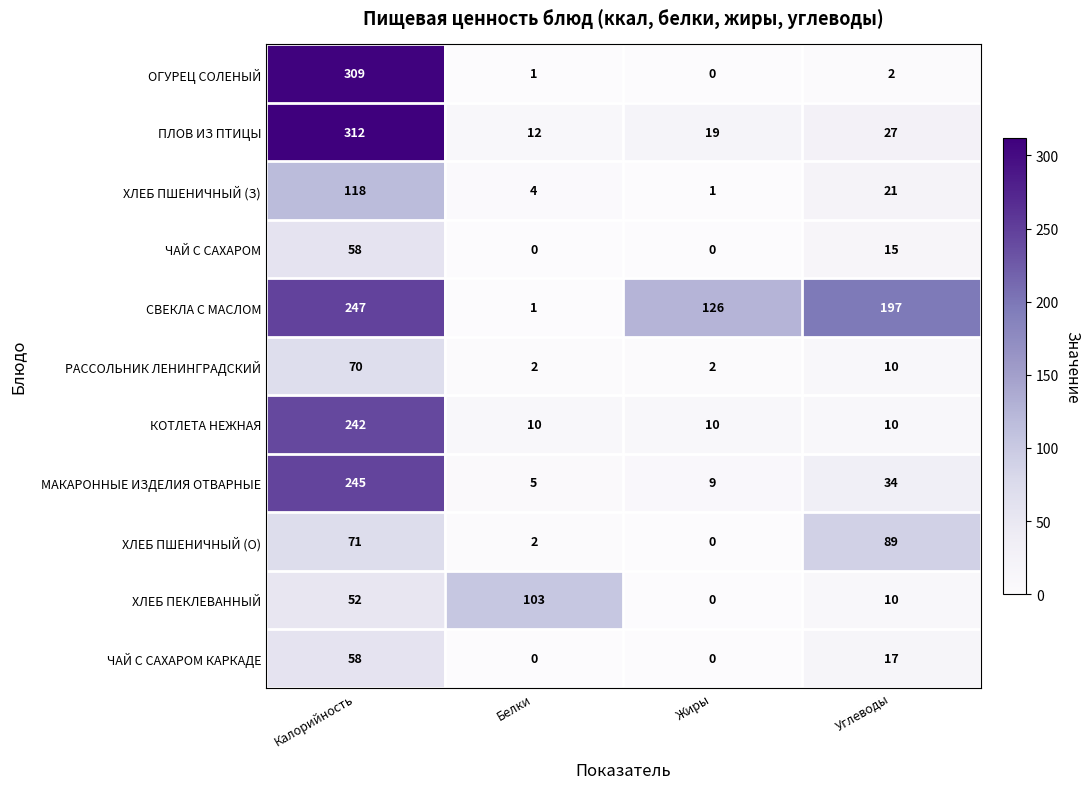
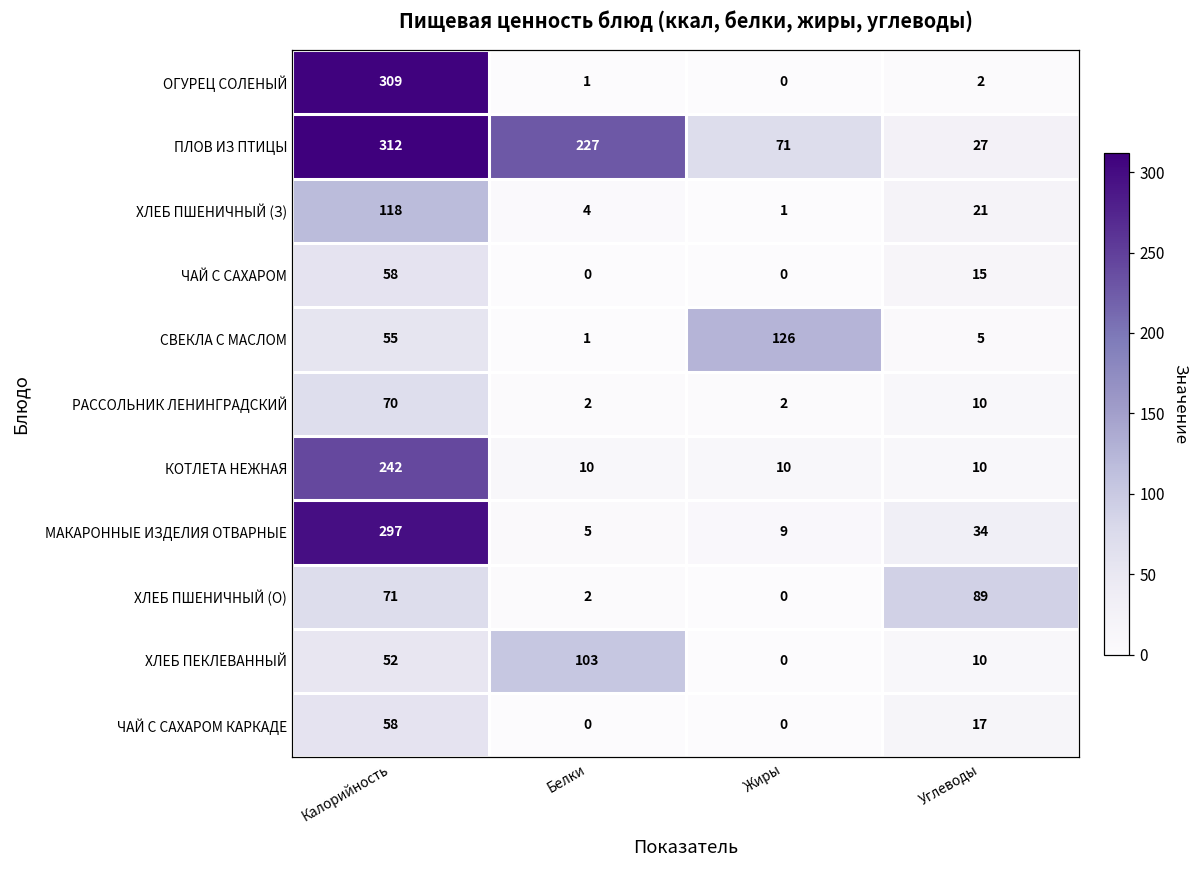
ПЛОВ ИЗ ПТИЦЫ, Белки: 12 -> 227
ПЛОВ ИЗ ПТИЦЫ, Жиры: 19 -> 71
СВЕКЛА С МАСЛОМ, Калорийность: 247 -> 55
СВЕКЛА С МАСЛОМ, Углеводы: 197 -> 5
МАКАРОННЫЕ ИЗДЕЛИЯ ОТВАРНЫЕ, Калорийность: 245 -> 297
